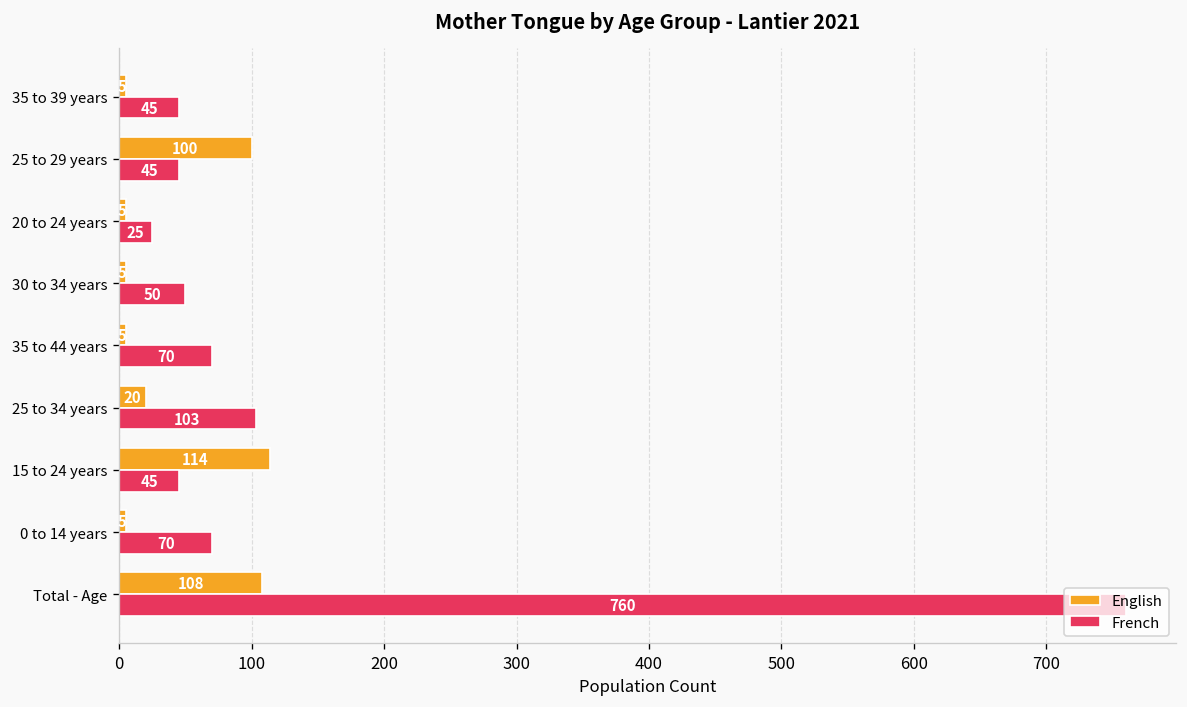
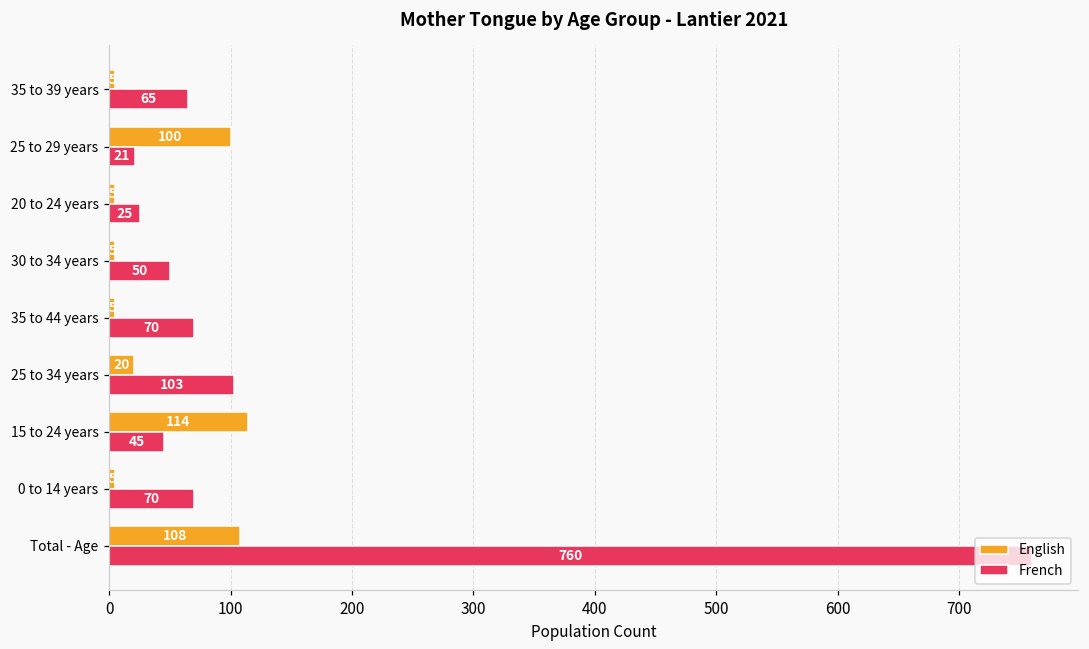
French, 35 to 39 years: 45 -> 65
French, 25 to 29 years: 45 -> 21
